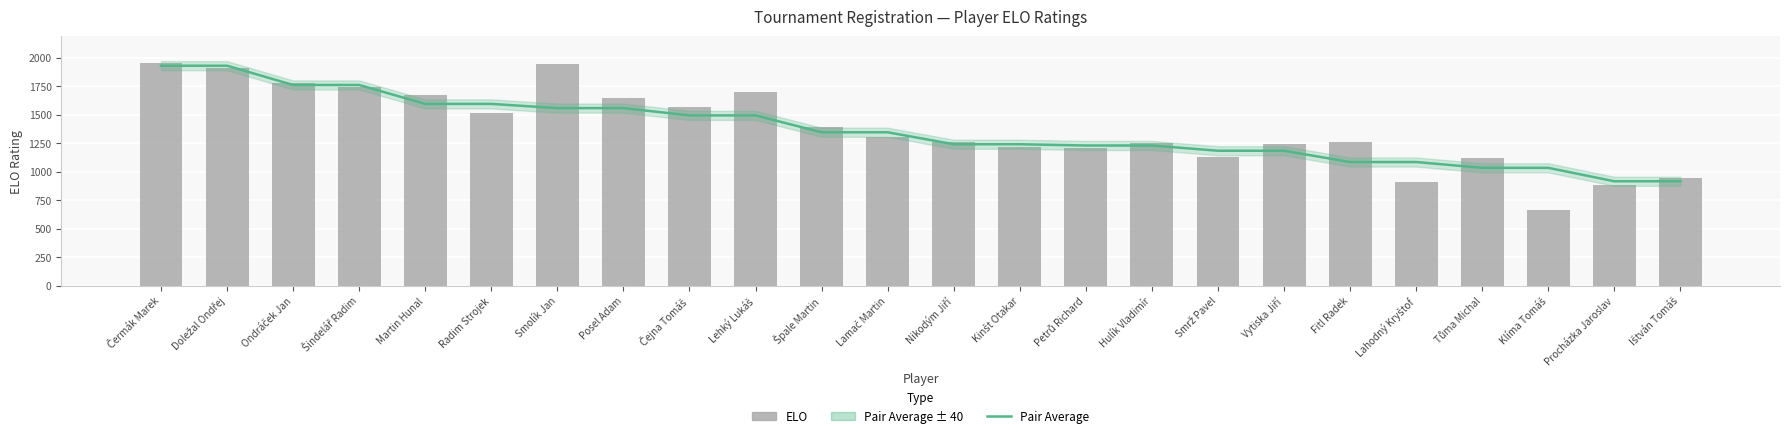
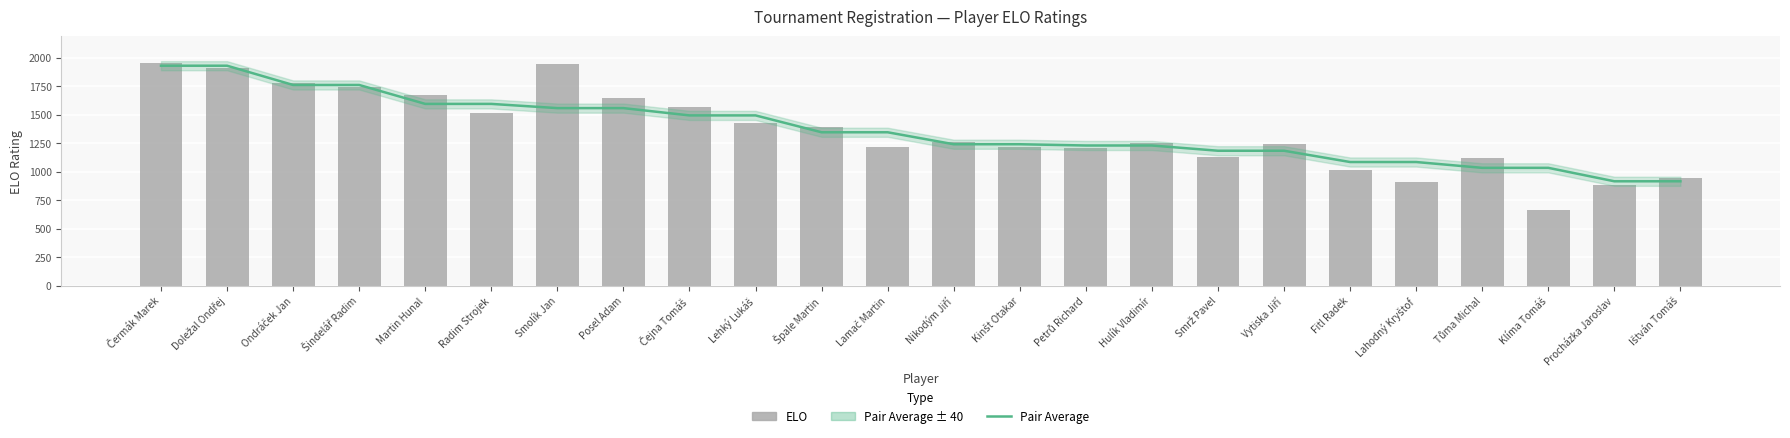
ELO, Lehký Lukáš: 1700 -> 1430
ELO, Lamač Martin: 1310 -> 1220
ELO, Fitl Radek: 1260 -> 1020
